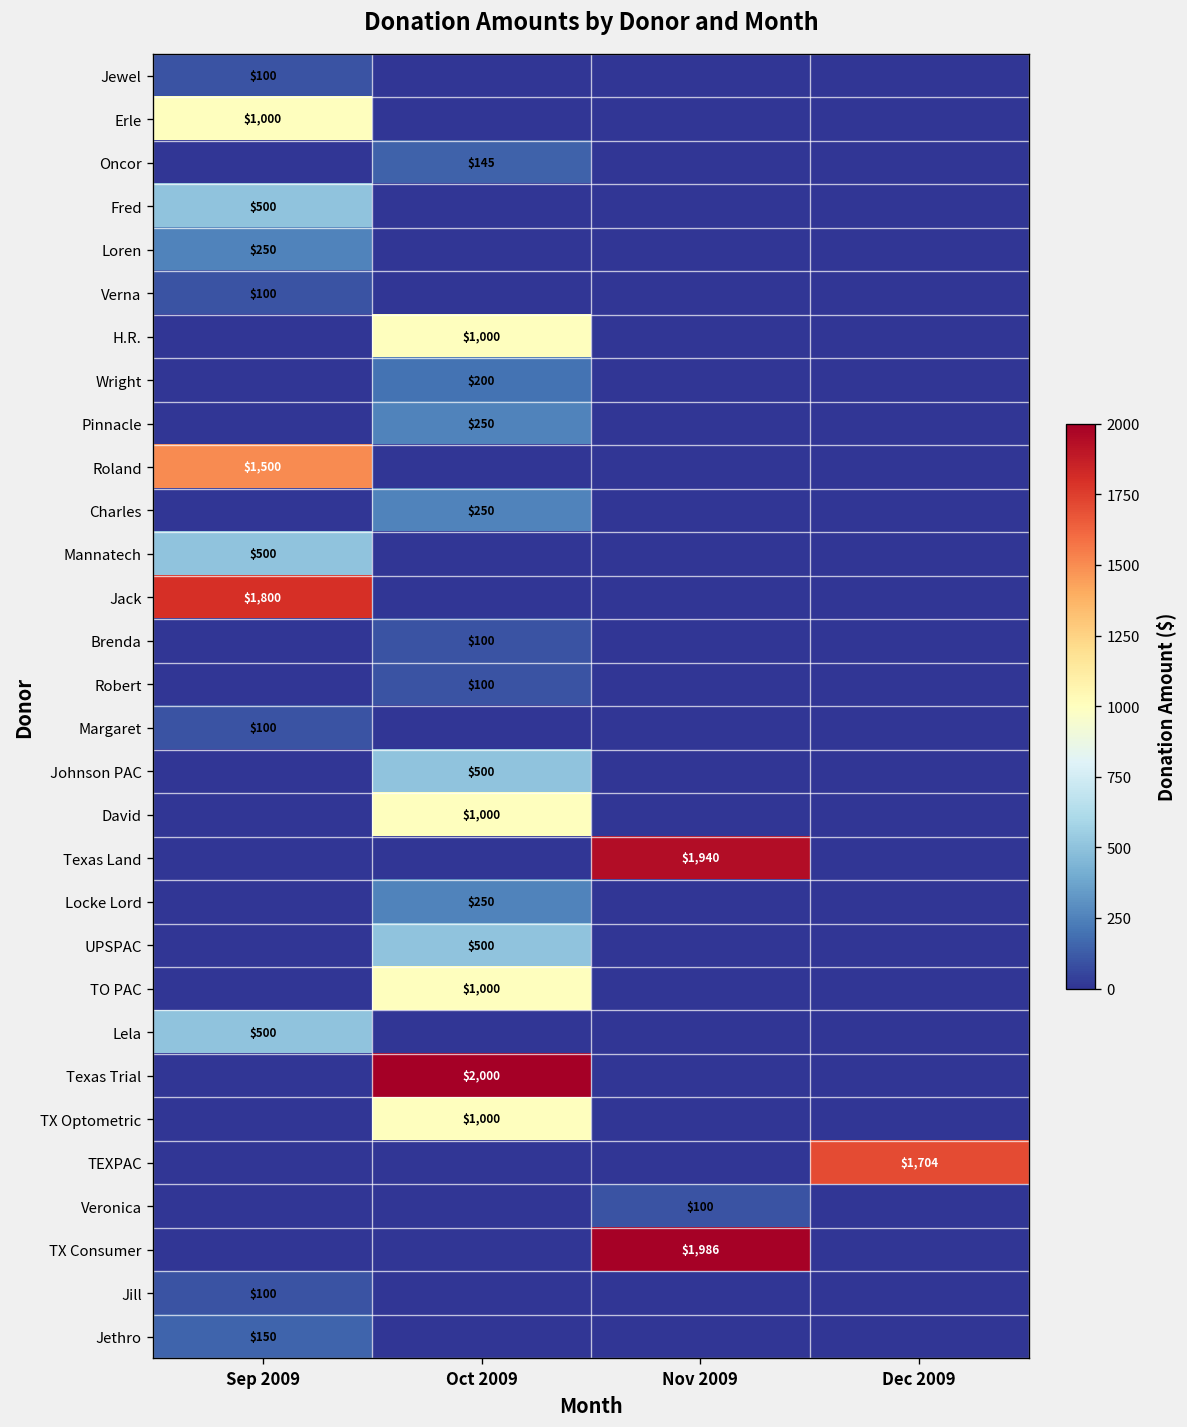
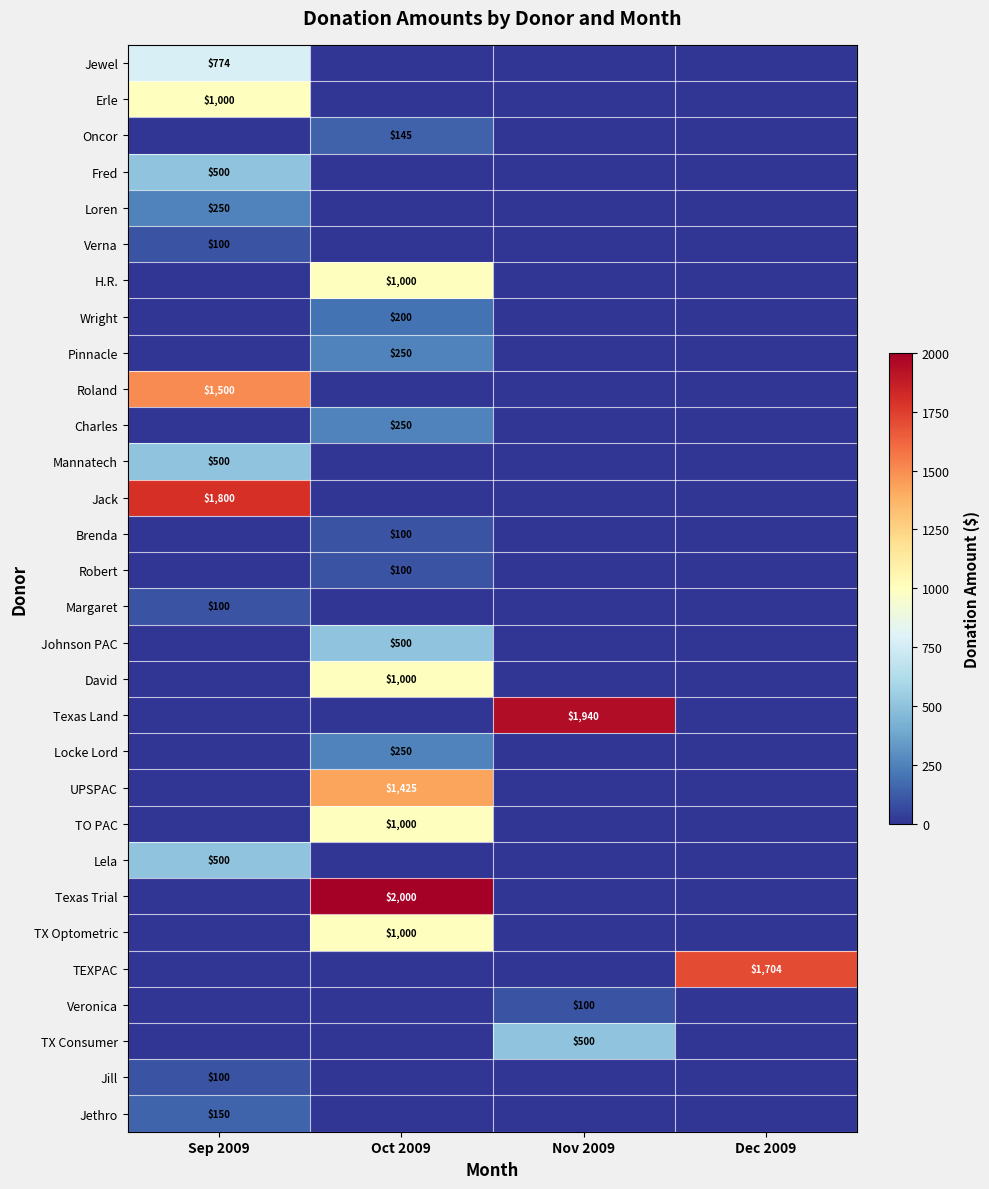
Jewel, Sep 2009: $100 -> $774
UPSPAC, Oct 2009: $500 -> $1,425
TX Consumer, Nov 2009: $1,986 -> $500
